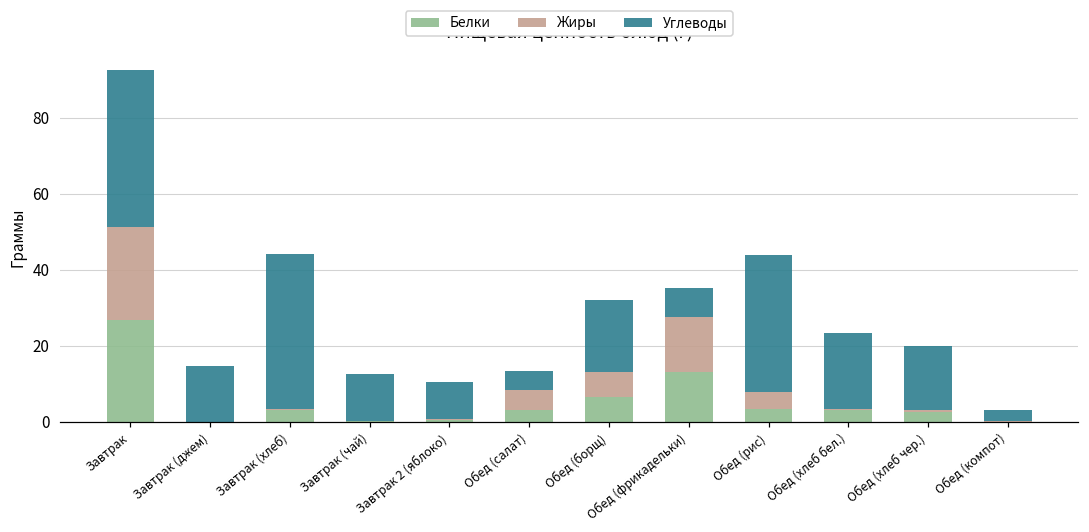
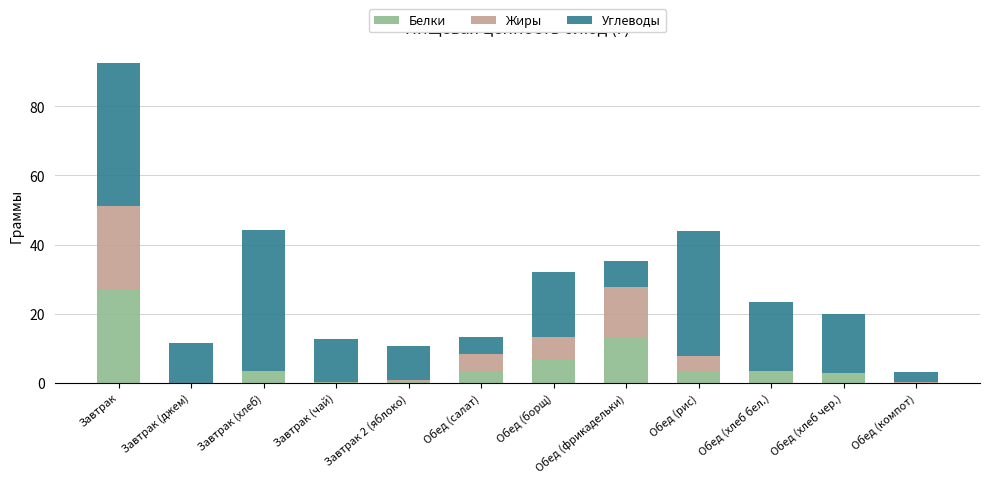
Углеводы, Завтрак (джем): 15 -> 11
